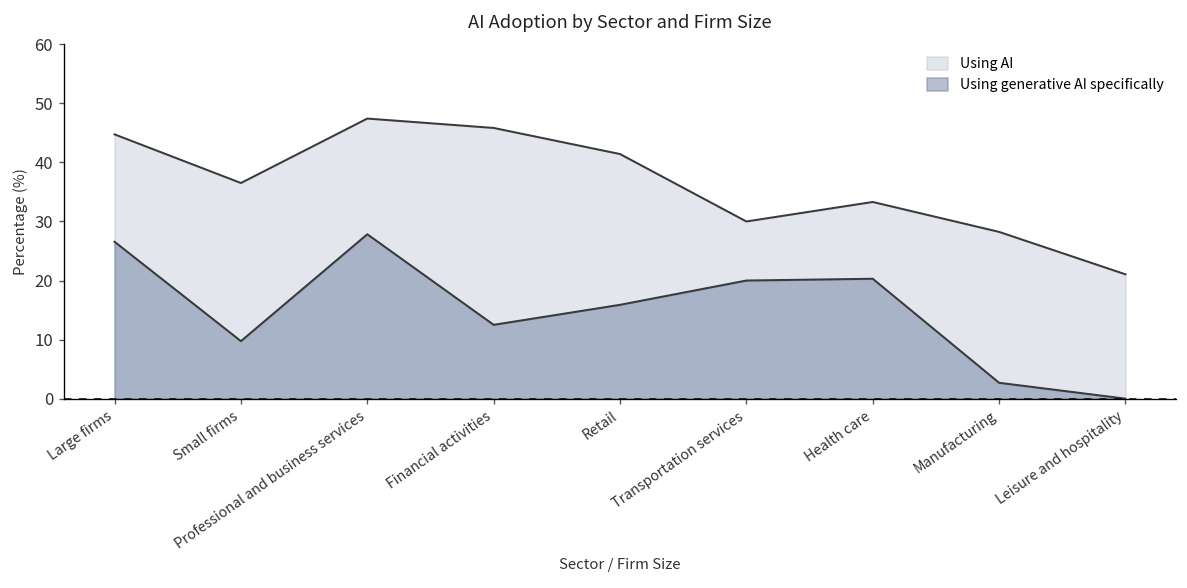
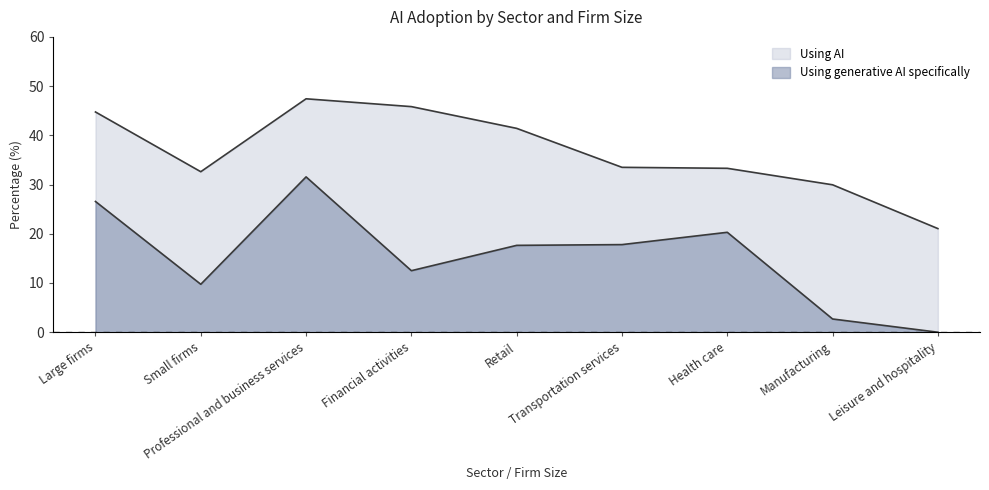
Using AI, Small firms: 37 -> 33
Using generative AI specifically, Professional and business services: 28 -> 32
Using generative AI specifically, Retail: 16 -> 18
Using AI, Transportation services: 30 -> 34
Using generative AI specifically, Transportation services: 20 -> 18
Using AI, Manufacturing: 28 -> 30
